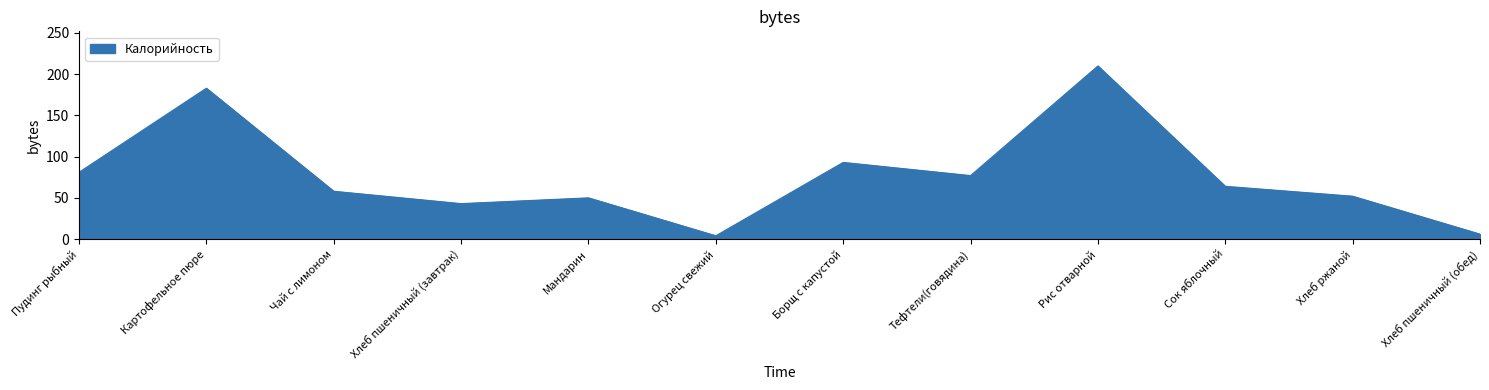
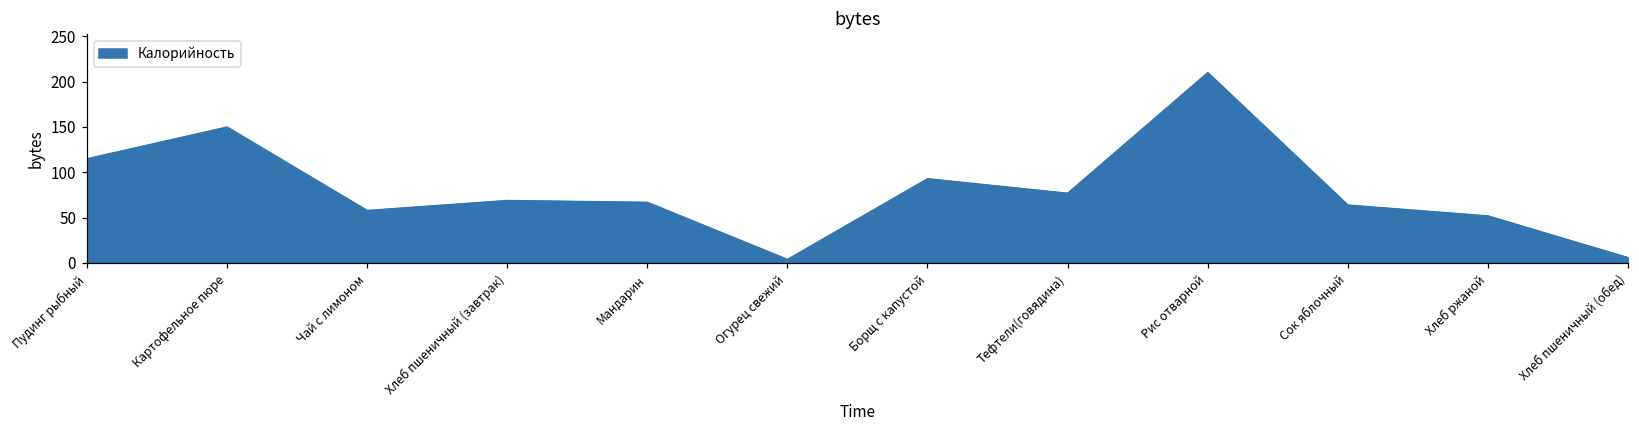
Пудинг рыбный: 80 -> 120
Картофельное пюре: 180 -> 150
Хлеб пшеничный (завтрак): 40 -> 70
Мандарин: 50 -> 70
